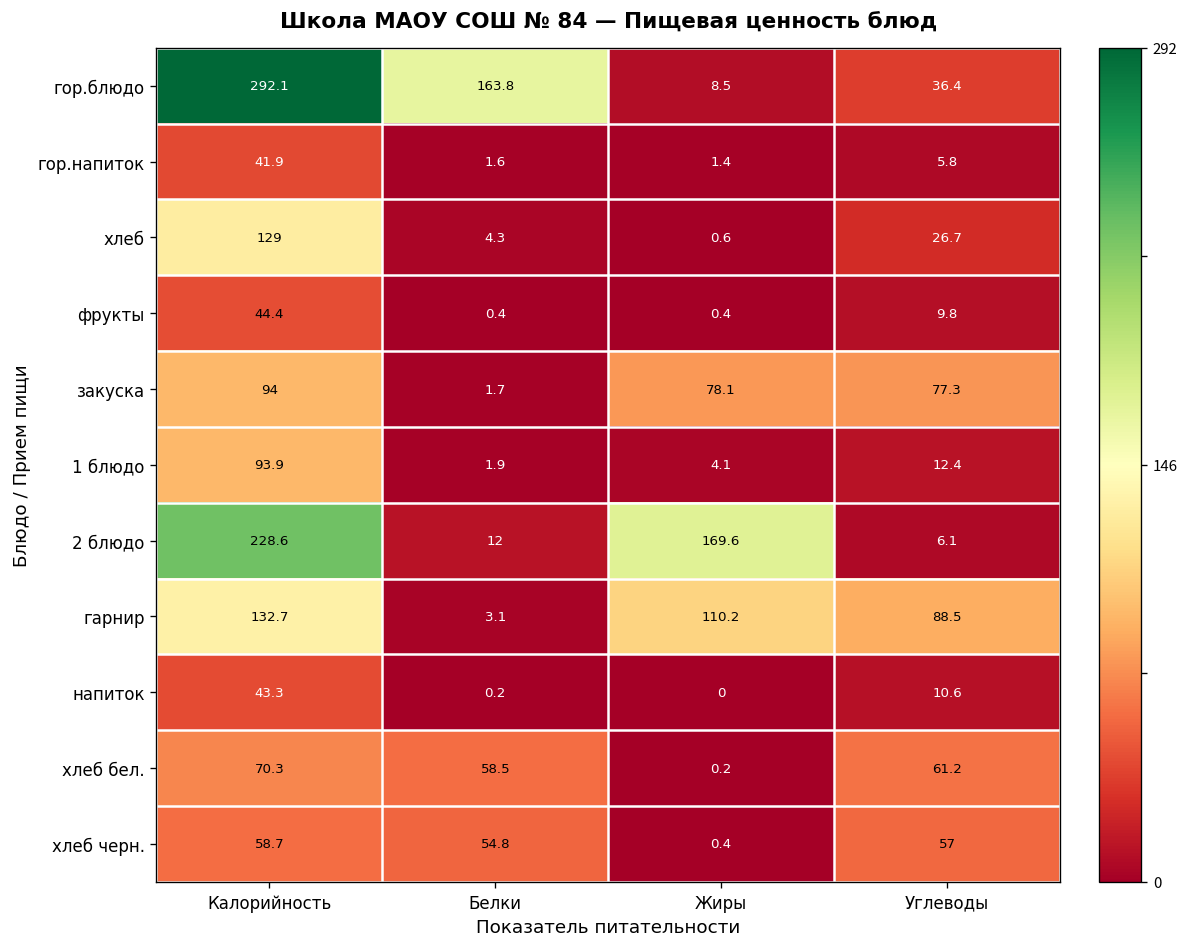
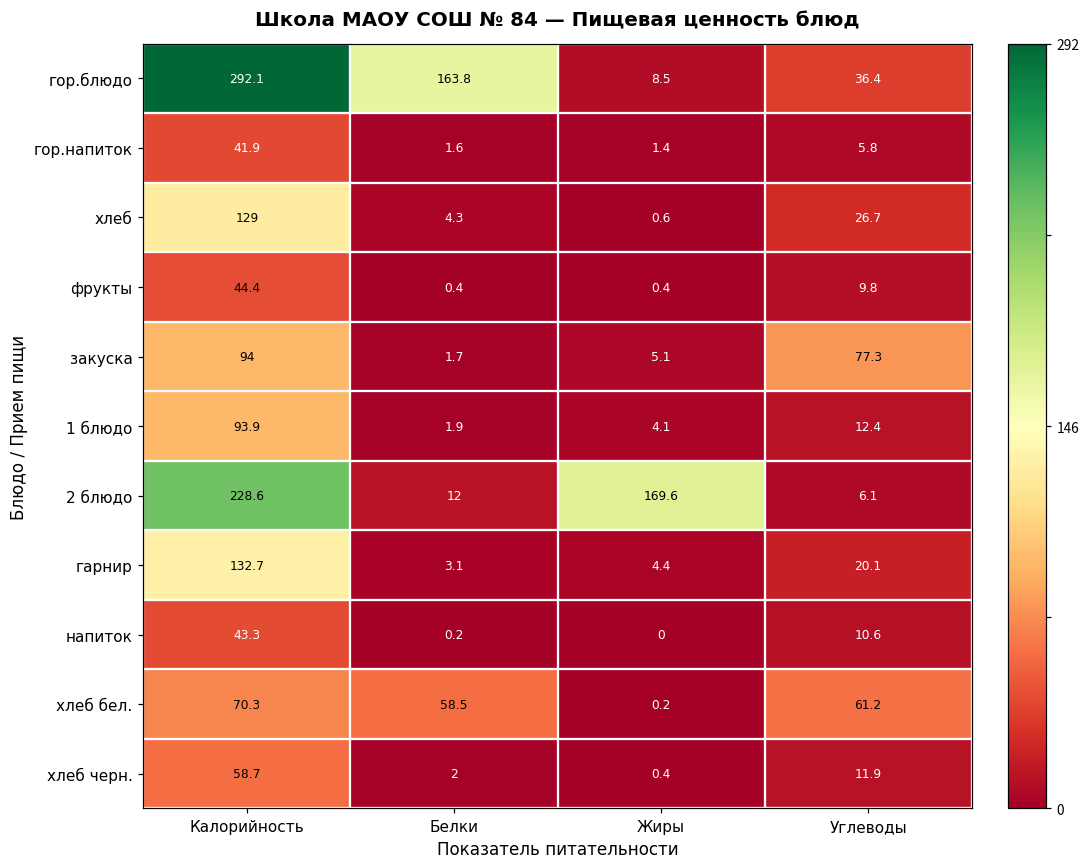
закуска, Жиры: 78.1 -> 5.1
гарнир, Жиры: 110.2 -> 4.4
гарнир, Углеводы: 88.5 -> 20.1
хлеб черн., Белки: 54.8 -> 2
хлеб черн., Углеводы: 57 -> 11.9
